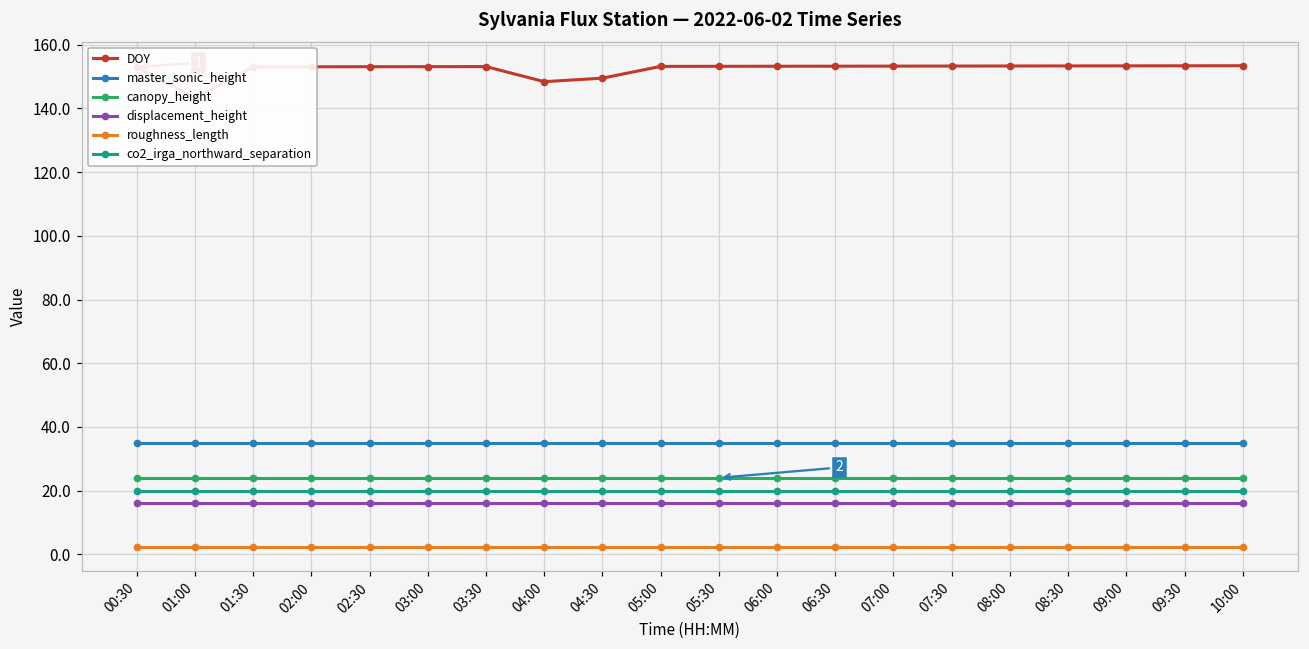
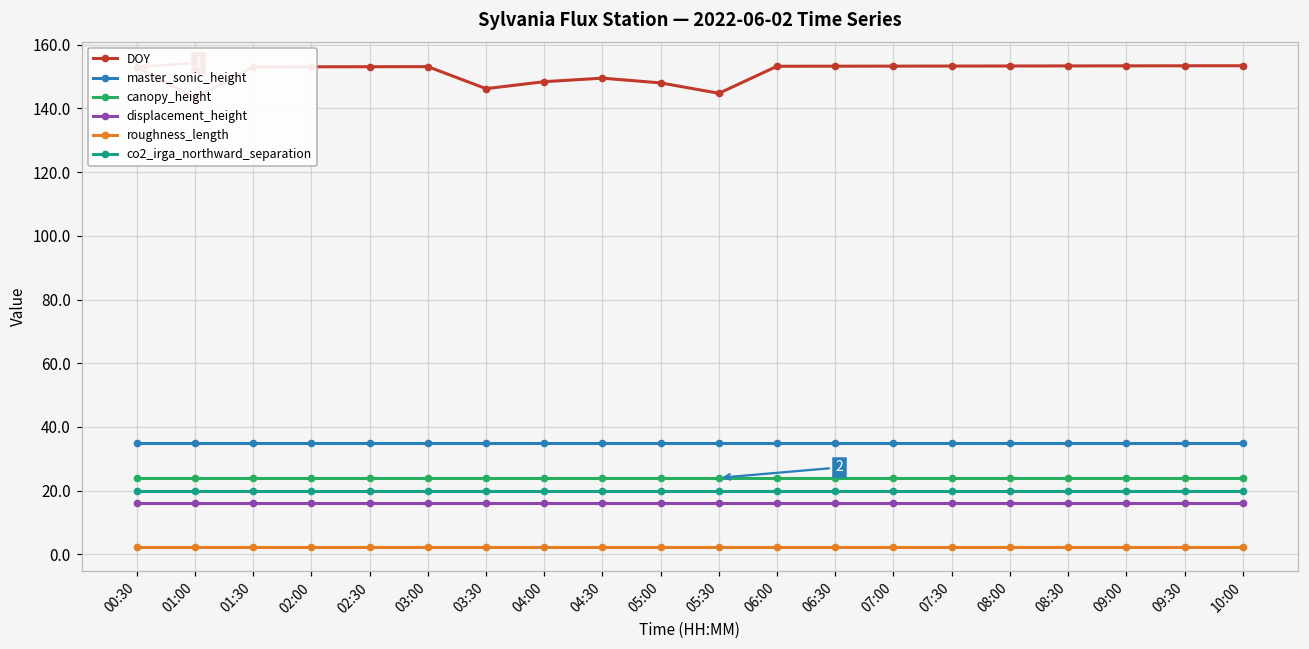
DOY, 03:30: 153 -> 146
DOY, 05:00: 153 -> 148
DOY, 05:30: 153 -> 145
